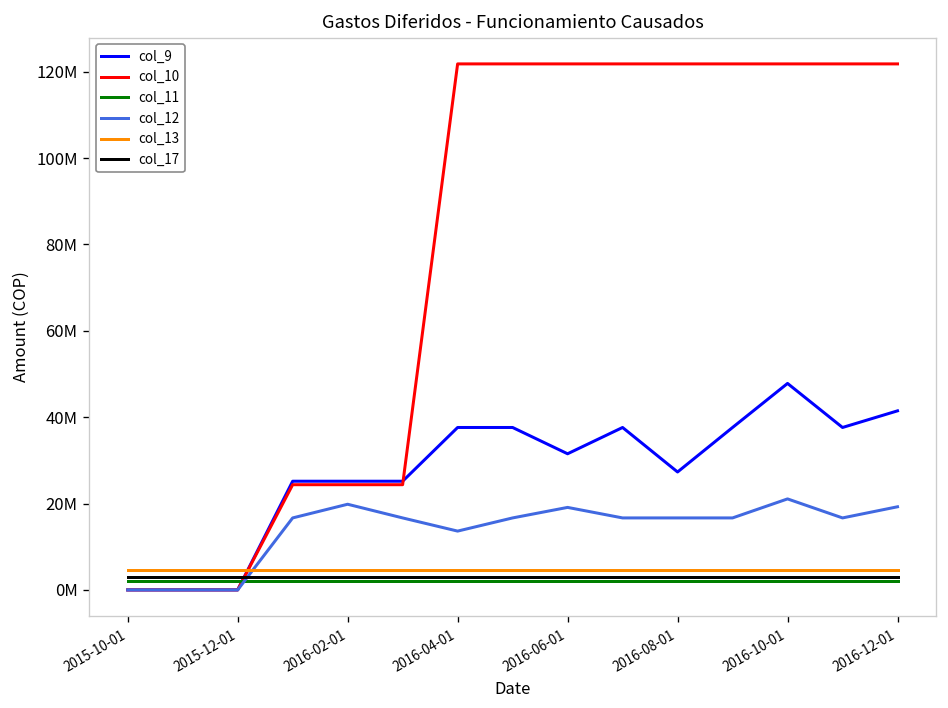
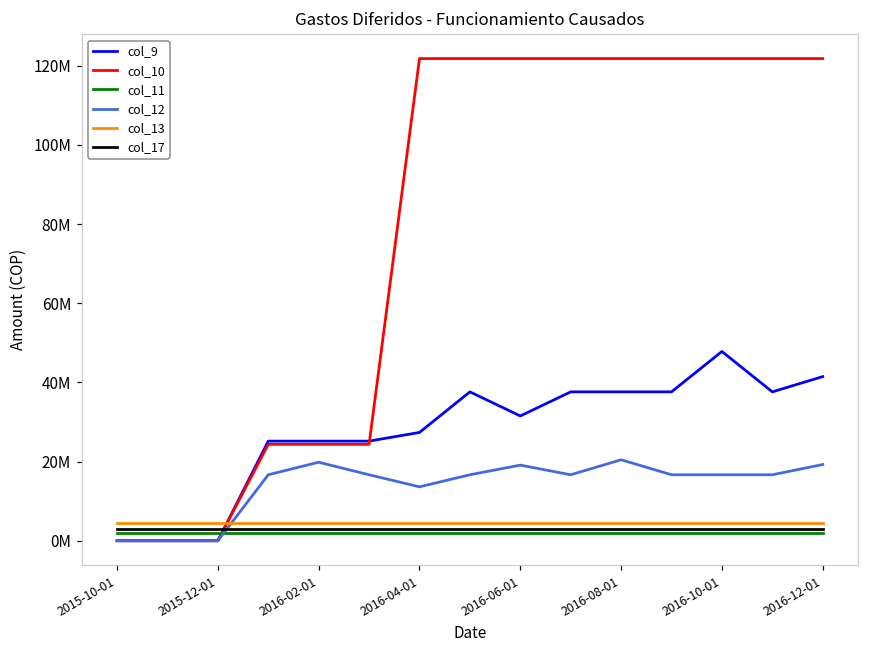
col_9, 2016-04-01: 38000000 -> 27000000
col_9, 2016-08-01: 27000000 -> 38000000
col_12, 2016-08-01: 17000000 -> 20000000
col_12, 2016-10-01: 21000000 -> 17000000
